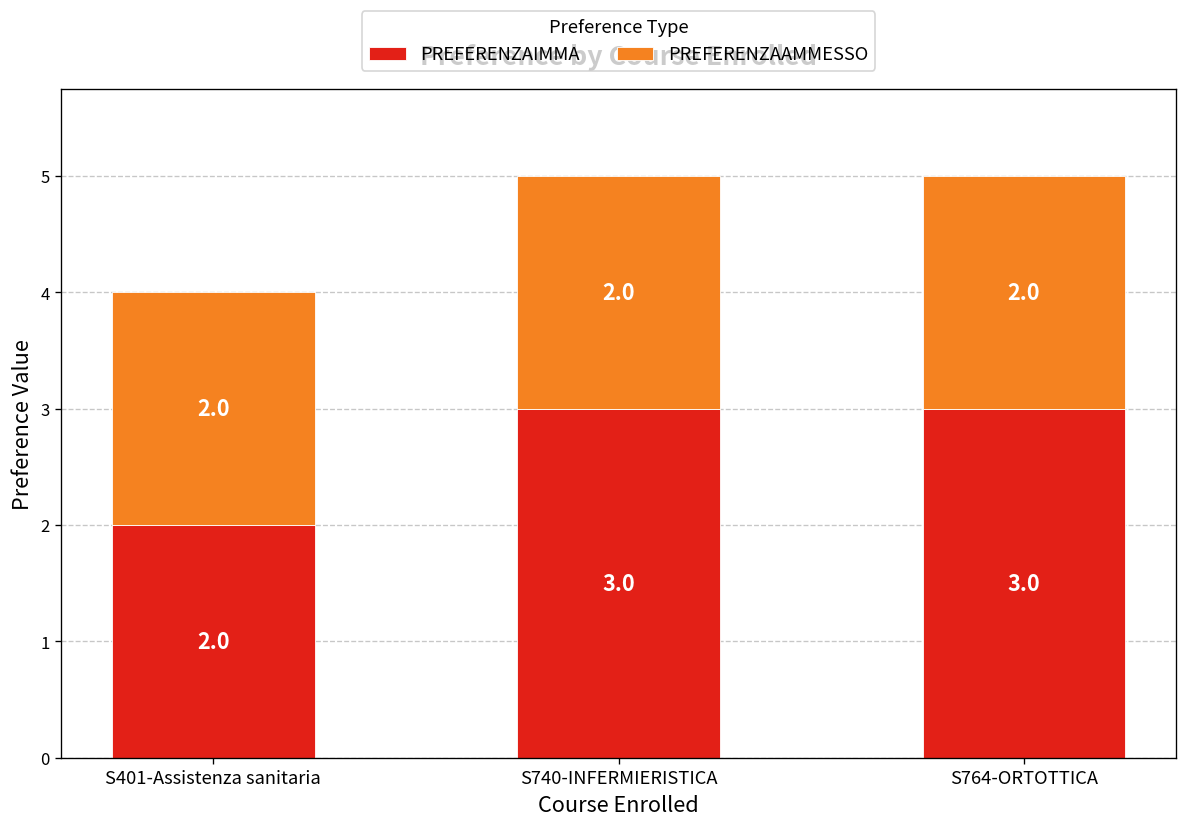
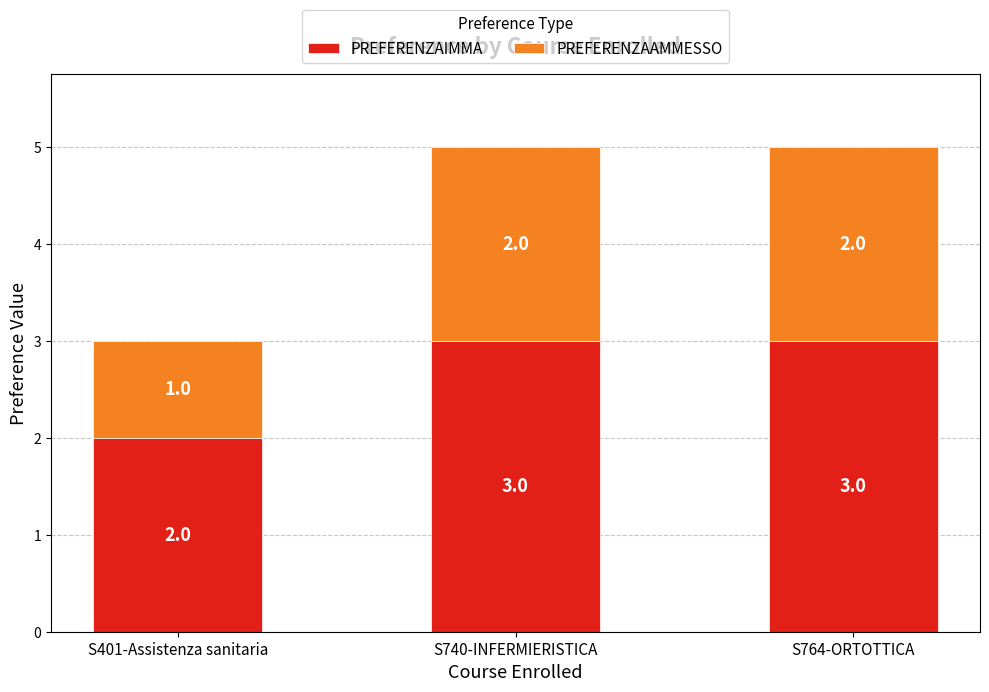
PREFERENZAAMMESSO, S401-Assistenza sanitaria: 2.0 -> 1.0
